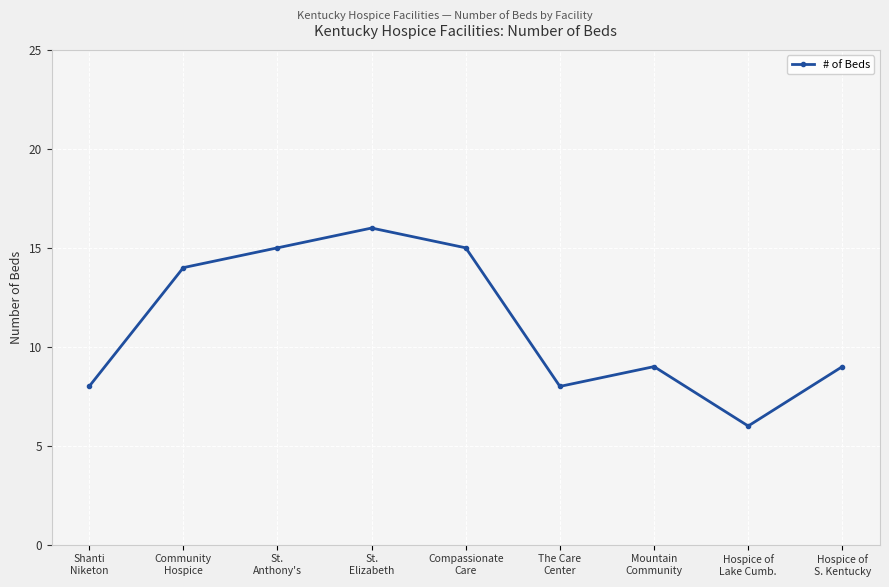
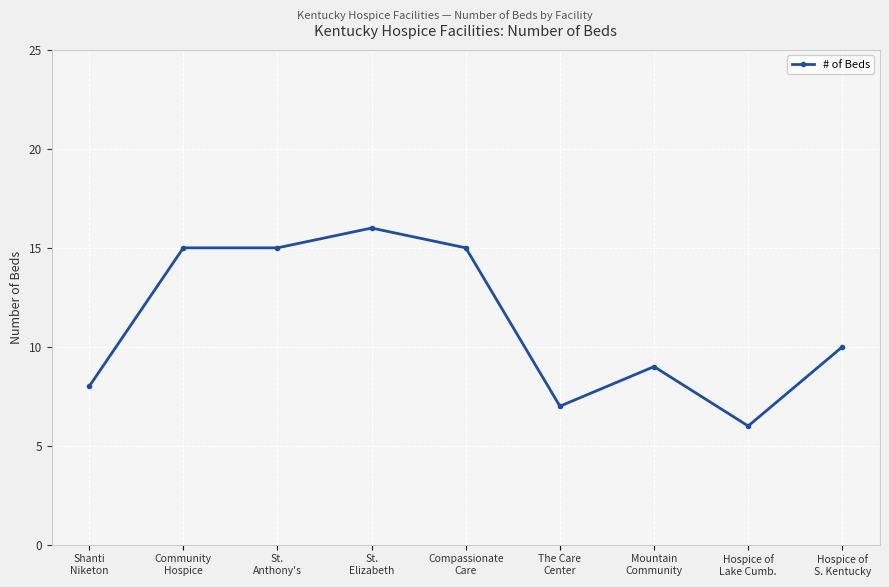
Community Hospice: 14 -> 15
The Care Center: 8 -> 7
Hospice of S. Kentucky: 9 -> 10
